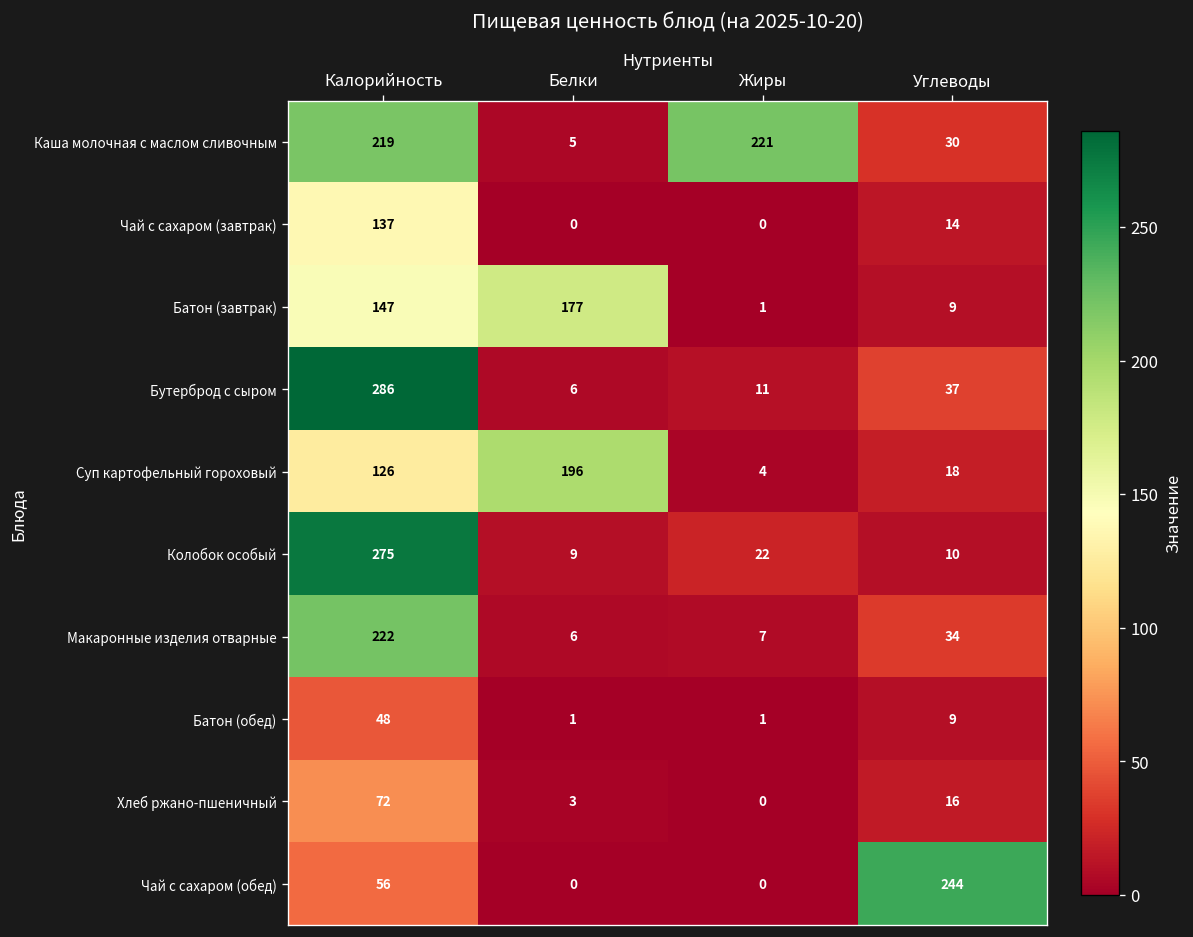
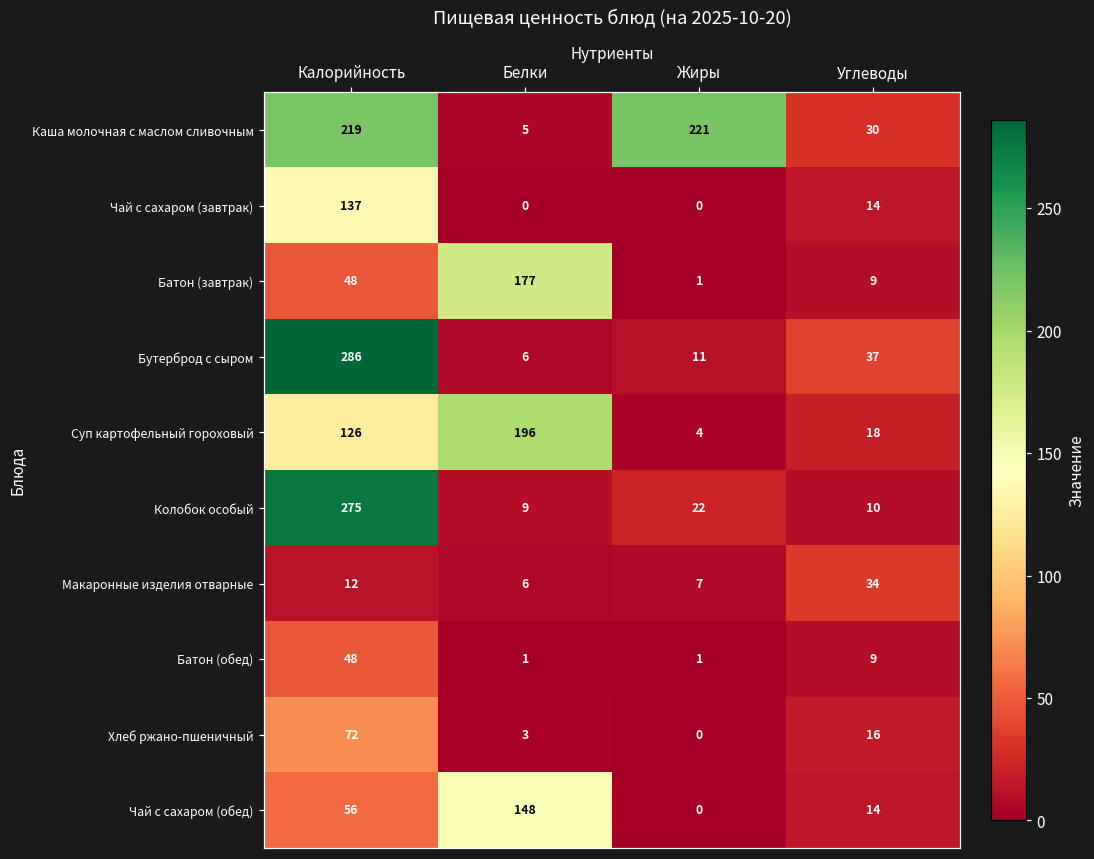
Батон (завтрак), Калорийность: 147 -> 48
Макаронные изделия отварные, Калорийность: 222 -> 12
Чай с сахаром (обед), Белки: 0 -> 148
Чай с сахаром (обед), Углеводы: 244 -> 14
